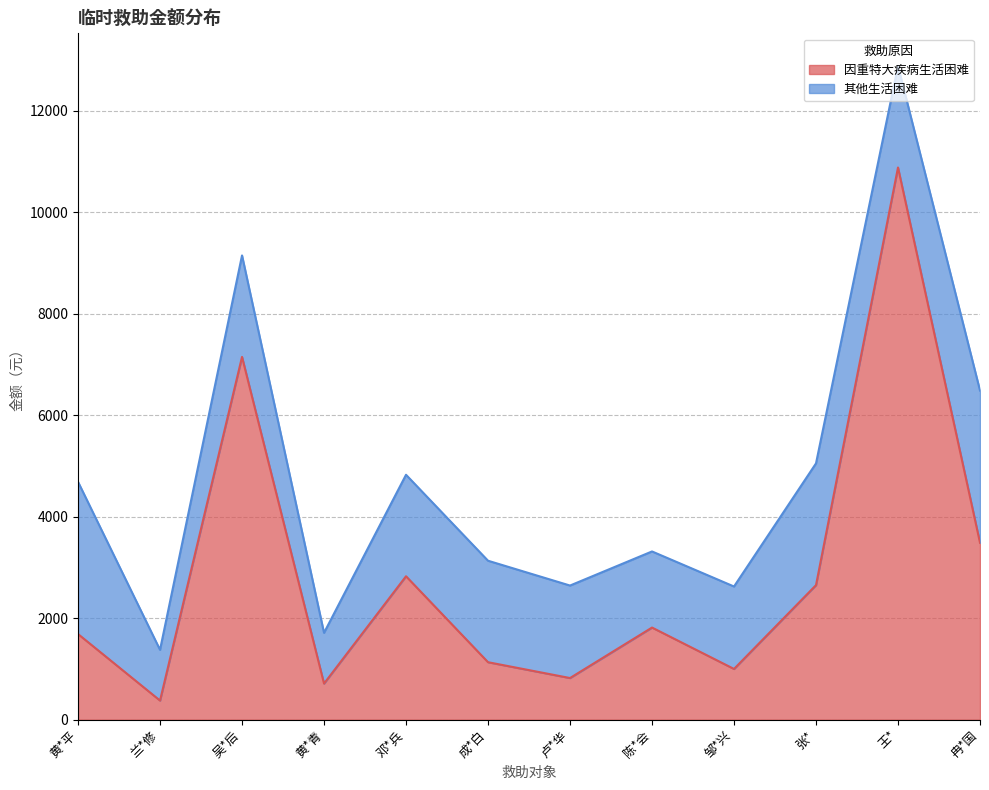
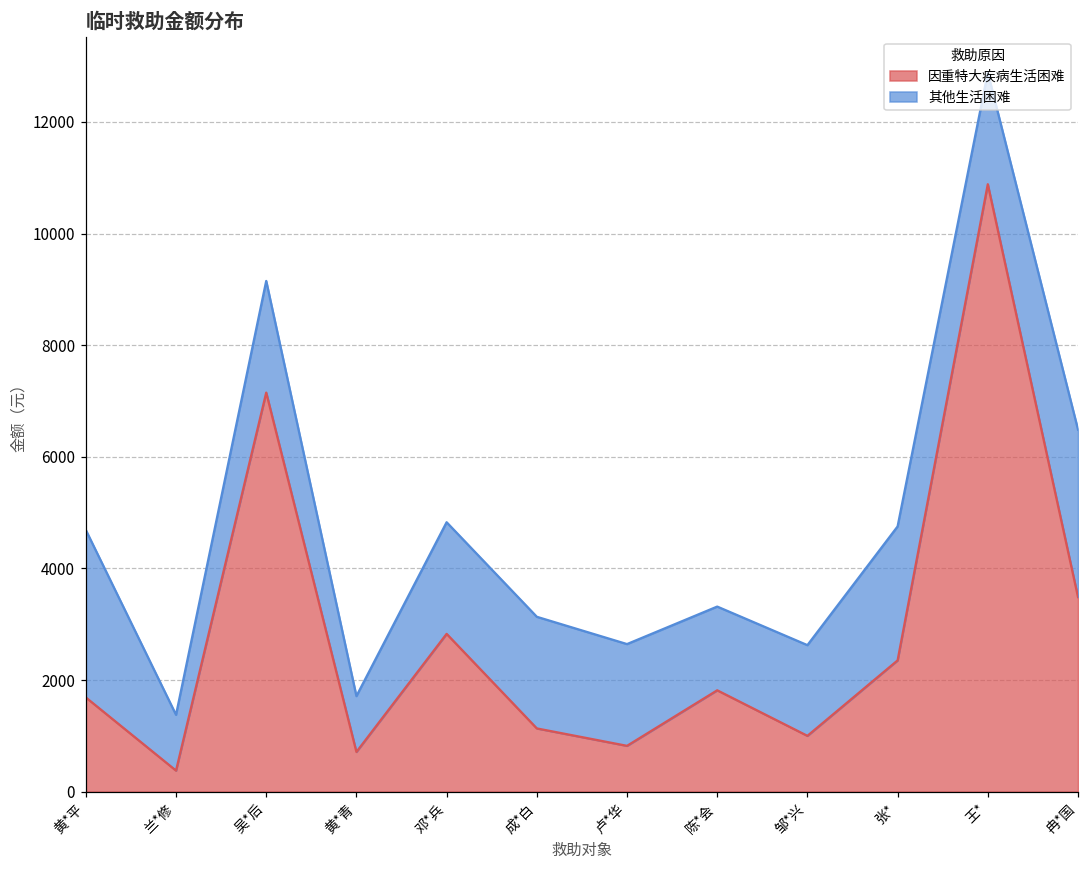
因重特大疾病生活困难, 张*: 2700 -> 2400
